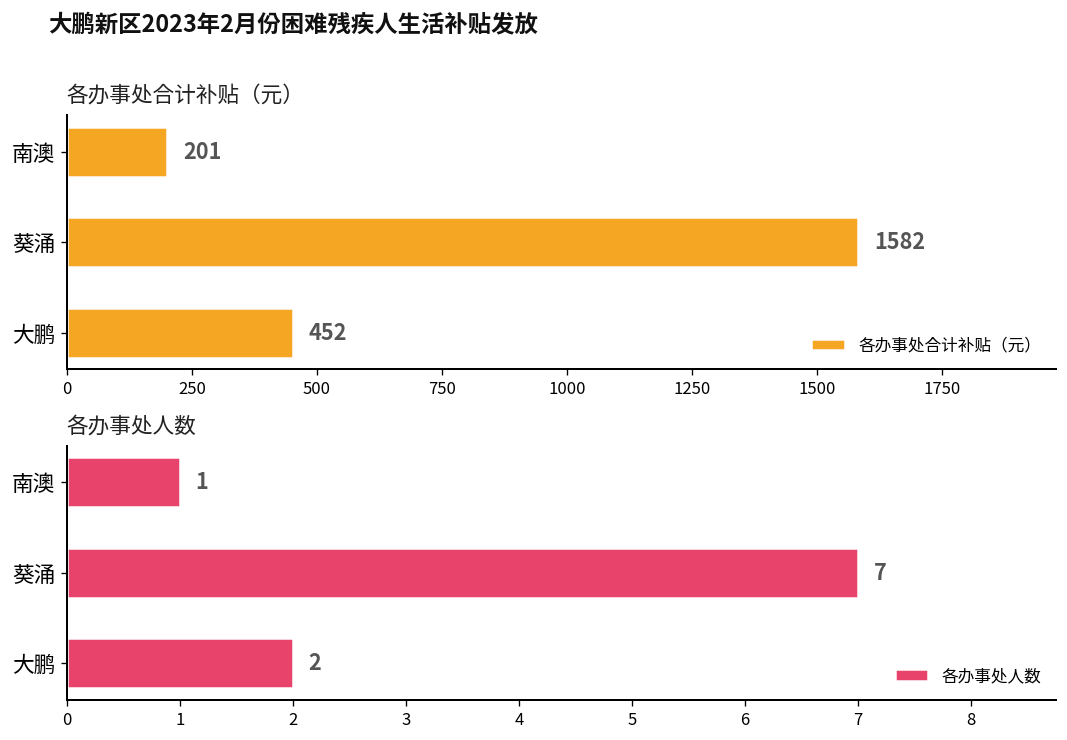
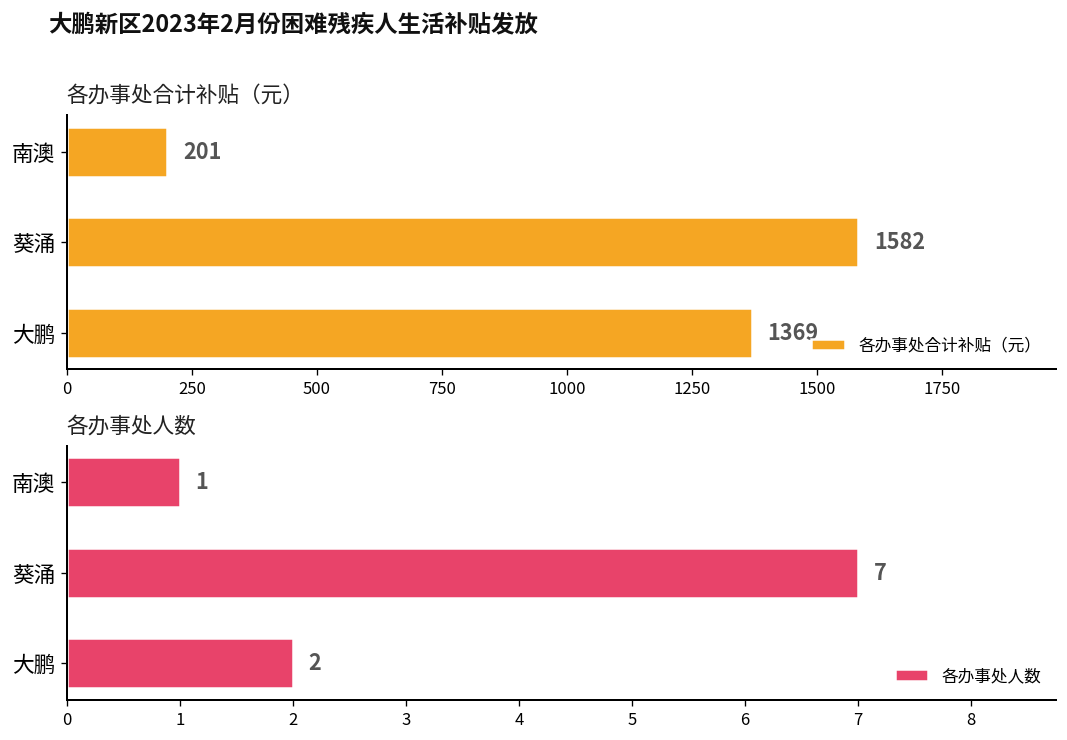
各办事处合计补贴（元）, 大鹏: 452 -> 1369
